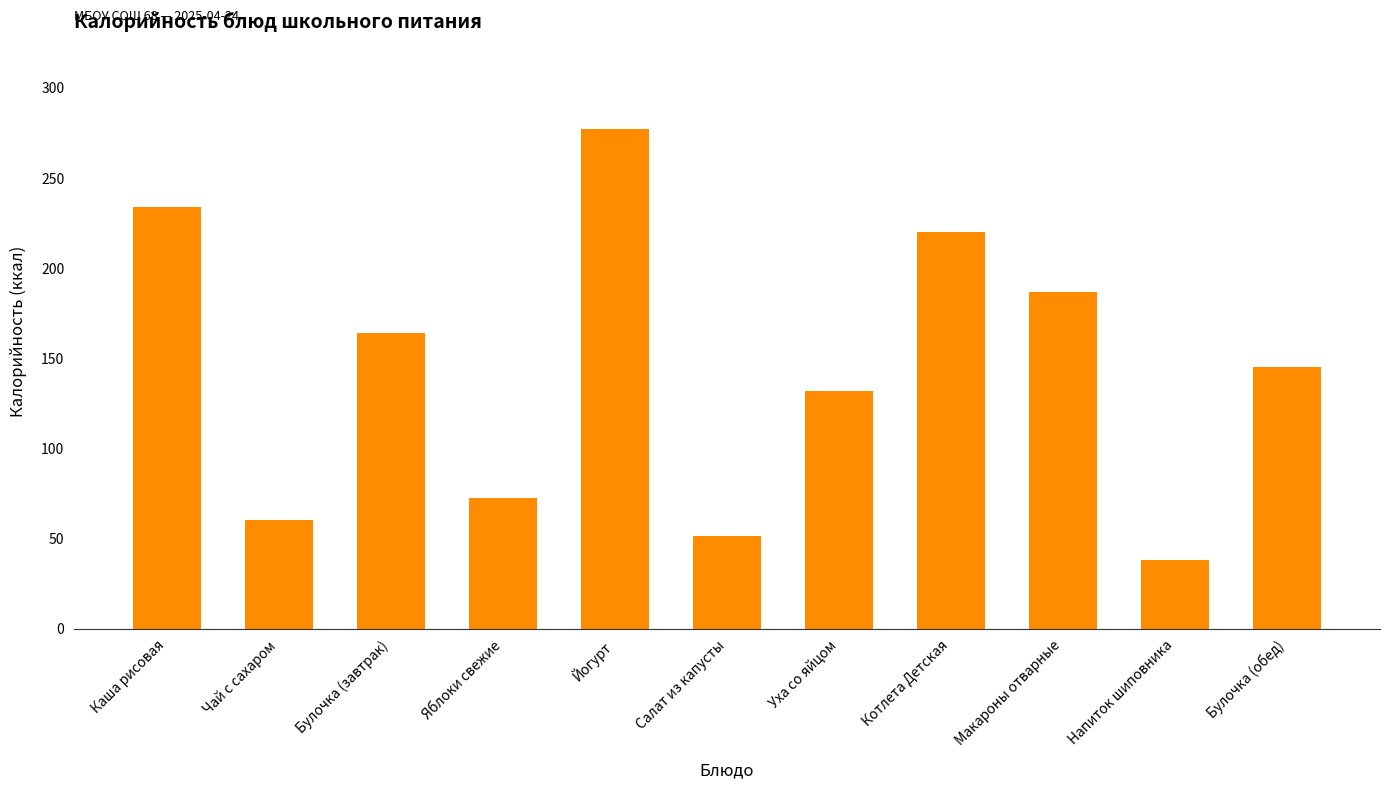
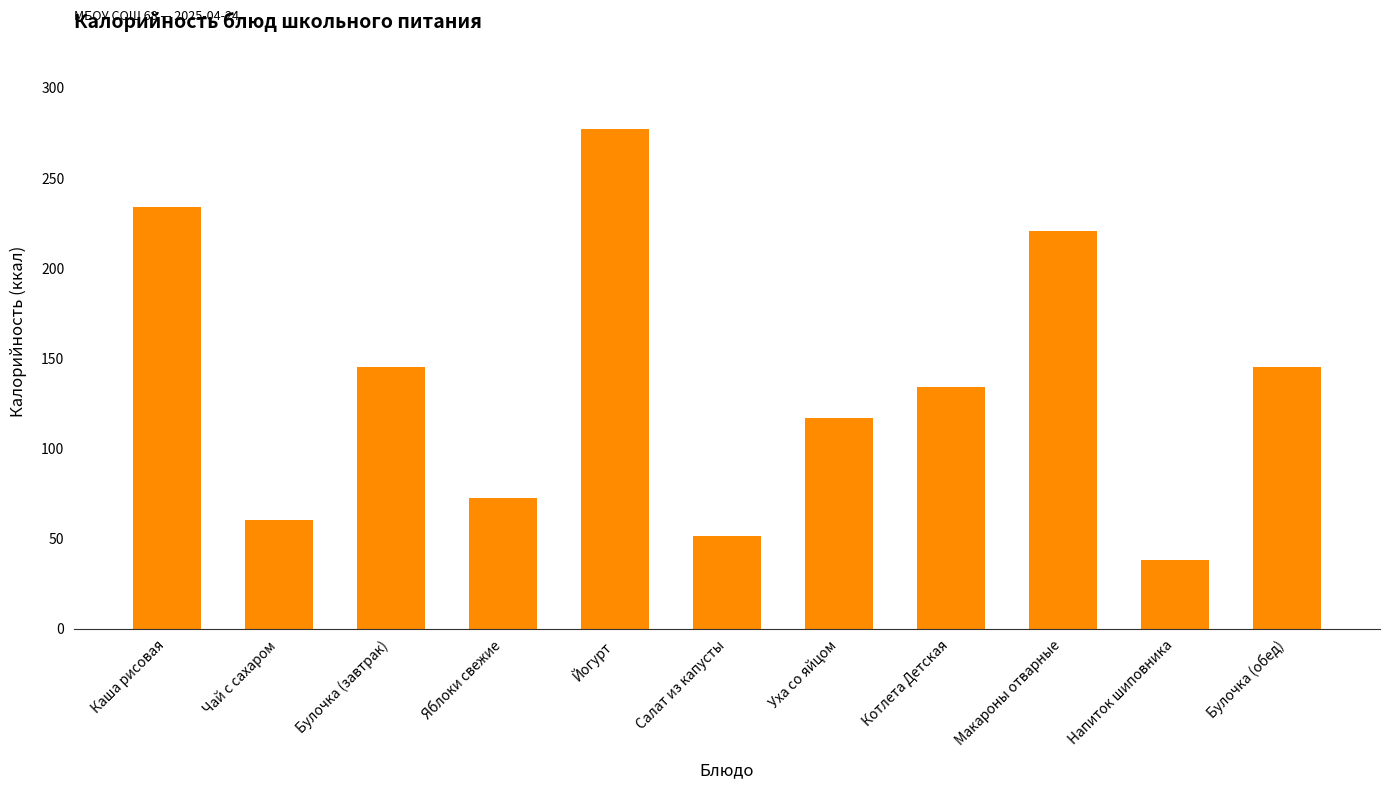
Булочка (завтрак): 164 -> 145
Уха со яйцом: 132 -> 117
Котлета Детская: 220 -> 134
Макароны отварные: 187 -> 221
